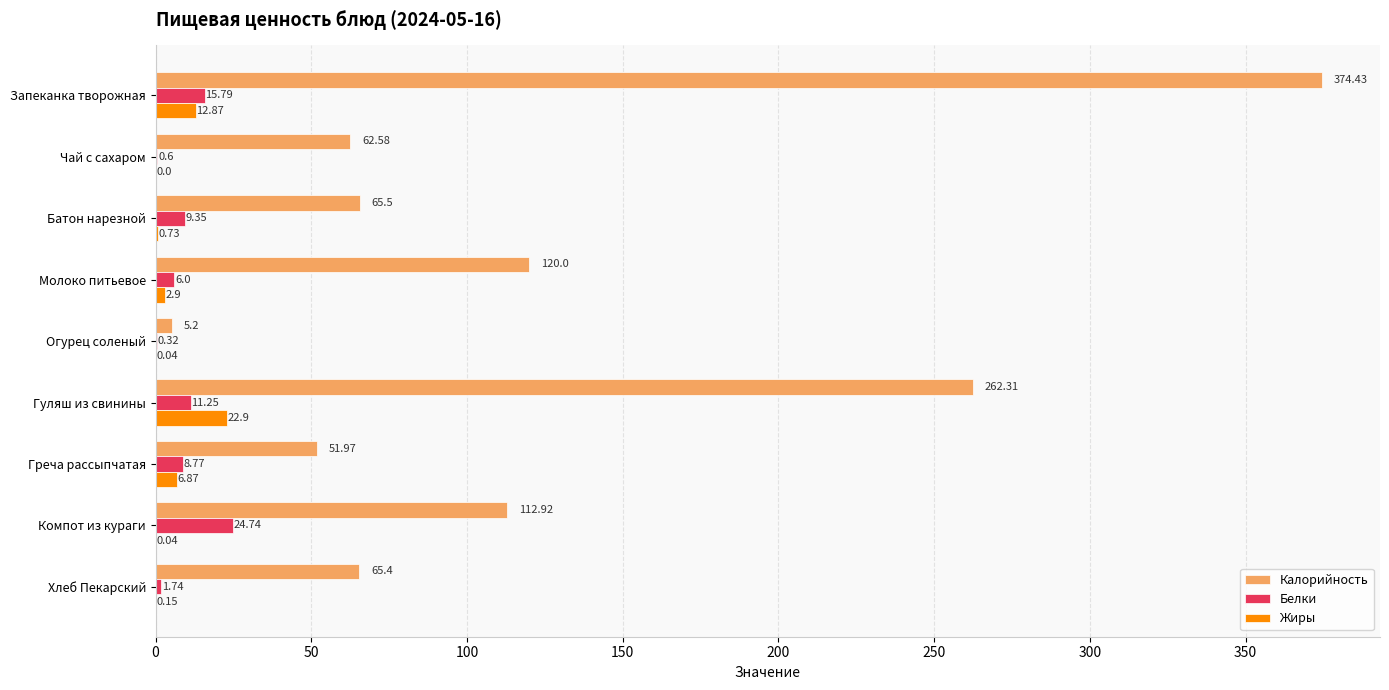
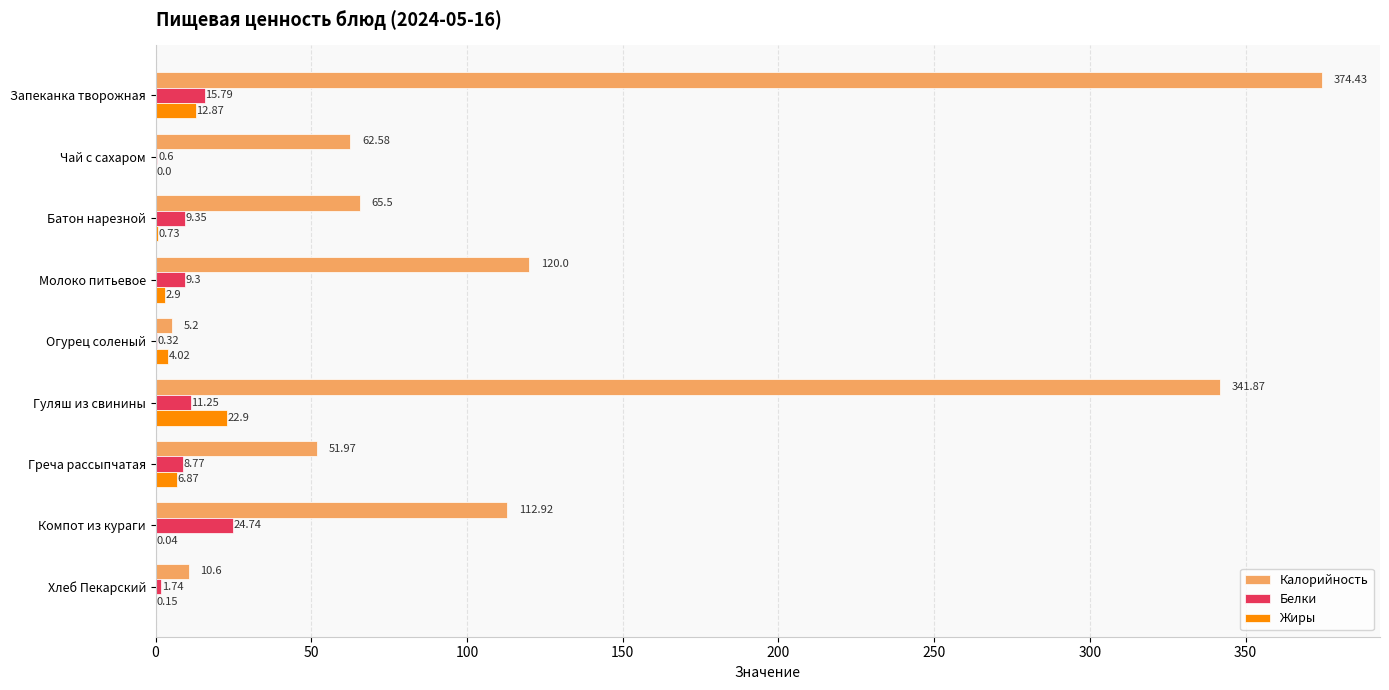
Белки, Молоко питьевое: 6.0 -> 9.3
Жиры, Огурец соленый: 0.04 -> 4.02
Калорийность, Гуляш из свинины: 262.31 -> 341.87
Калорийность, Хлеб Пекарский: 65.4 -> 10.6
